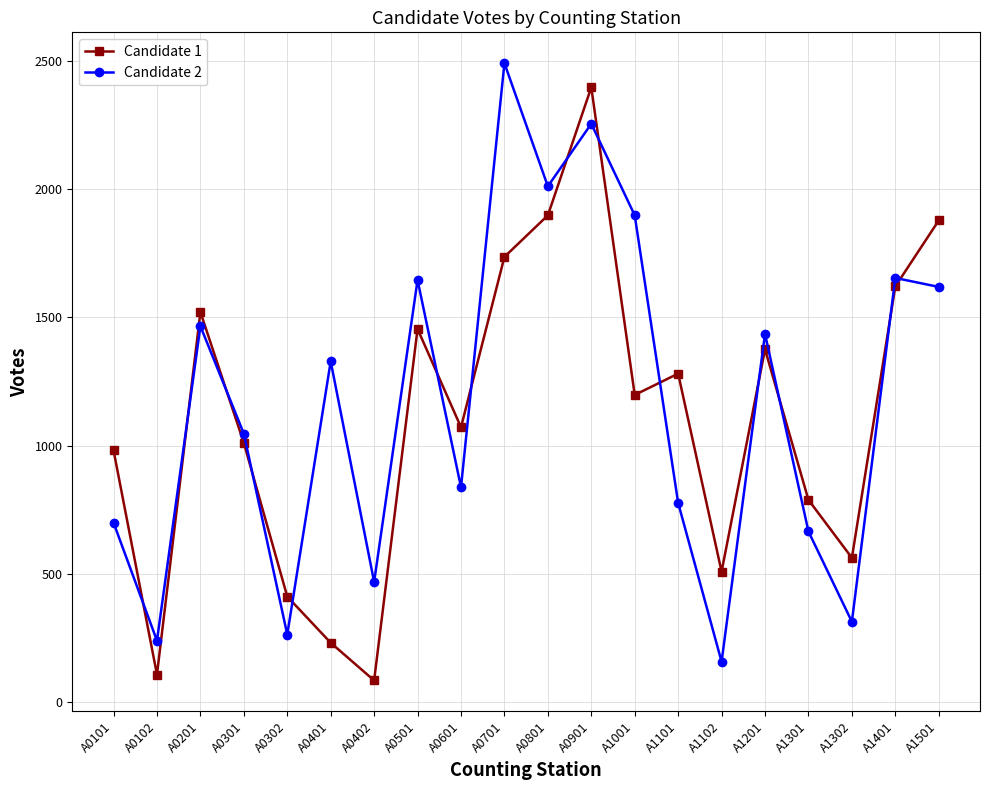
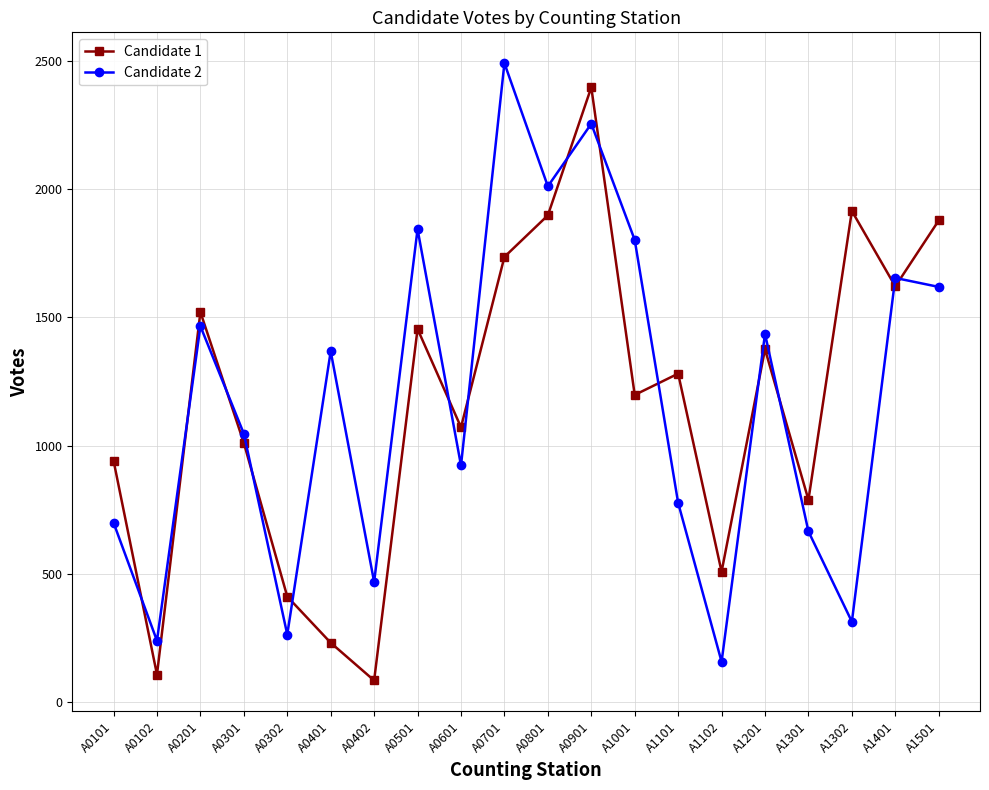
Candidate 1, A0101: 980 -> 940
Candidate 2, A0401: 1330 -> 1370
Candidate 2, A0501: 1650 -> 1840
Candidate 2, A0601: 840 -> 920
Candidate 2, A1001: 1900 -> 1800
Candidate 1, A1302: 560 -> 1920
